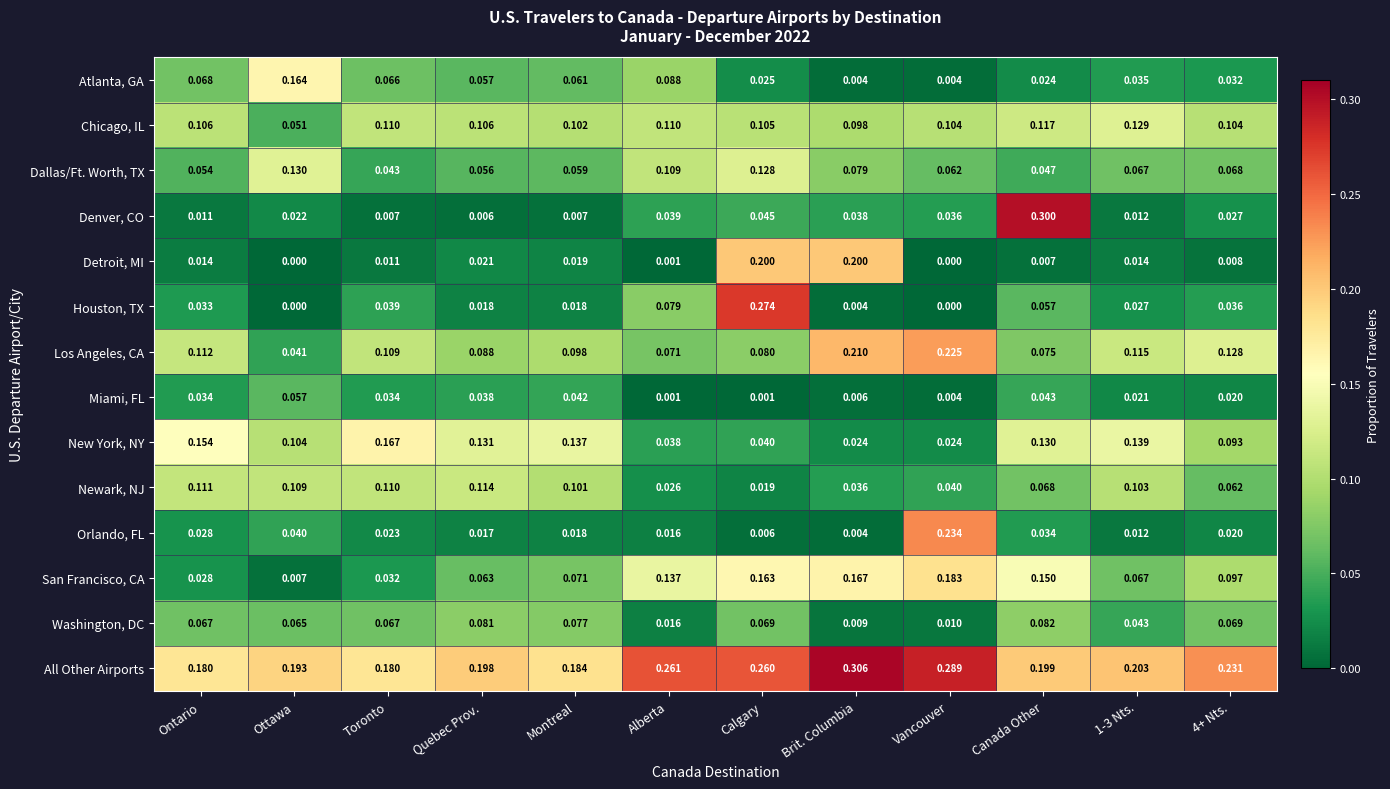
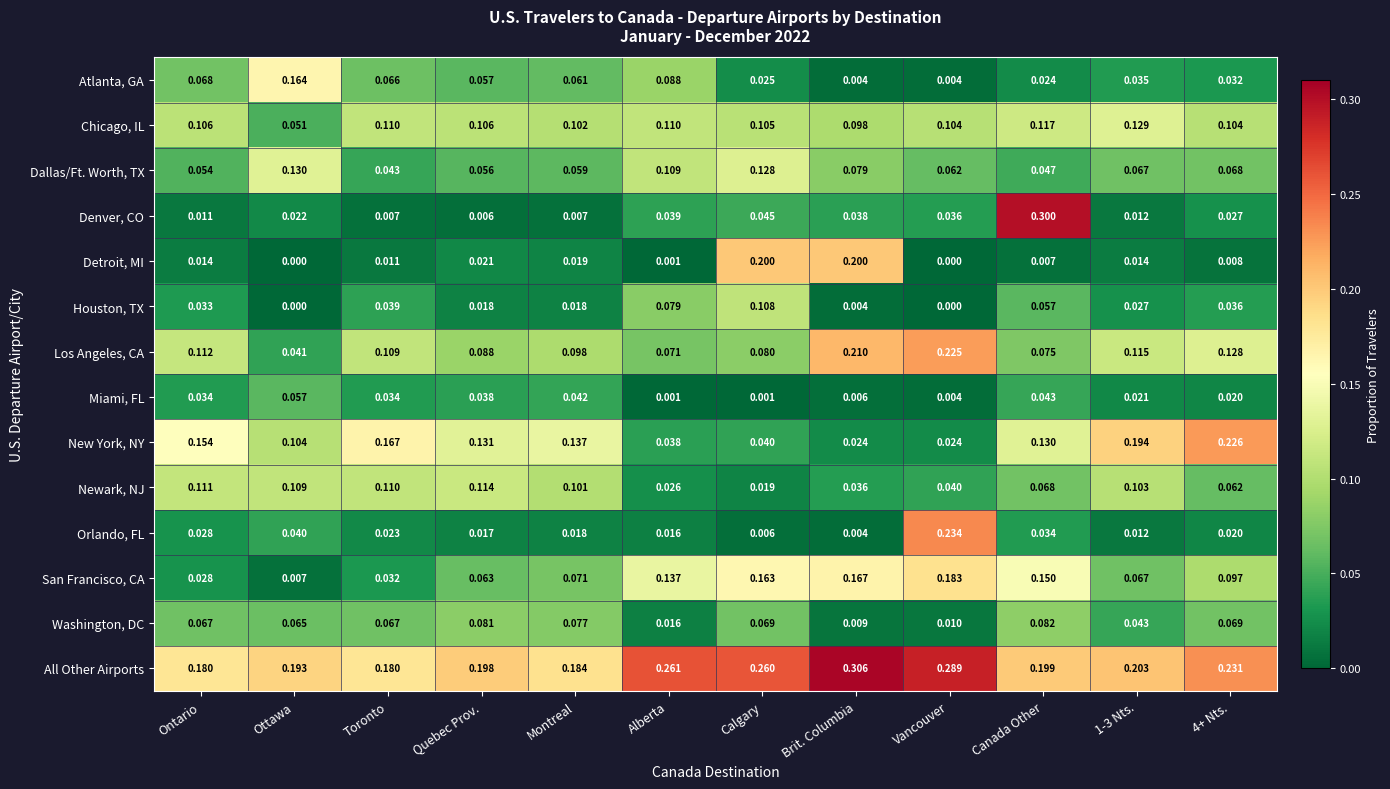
Houston, TX, Calgary: 0.274 -> 0.108
New York, NY, 1-3 Nts.: 0.139 -> 0.194
New York, NY, 4+ Nts.: 0.093 -> 0.226
